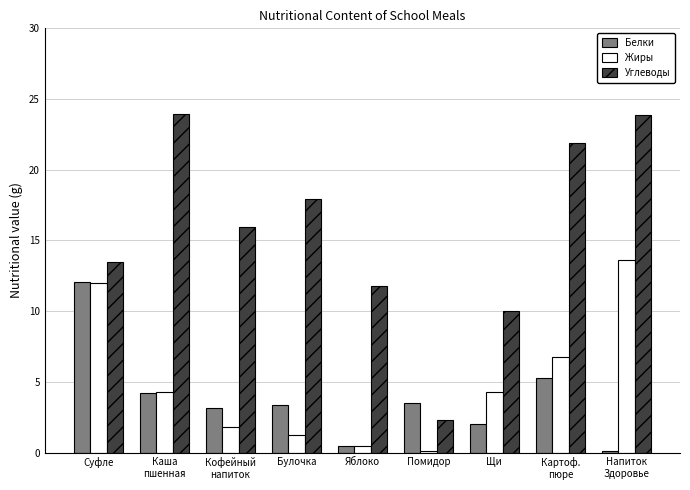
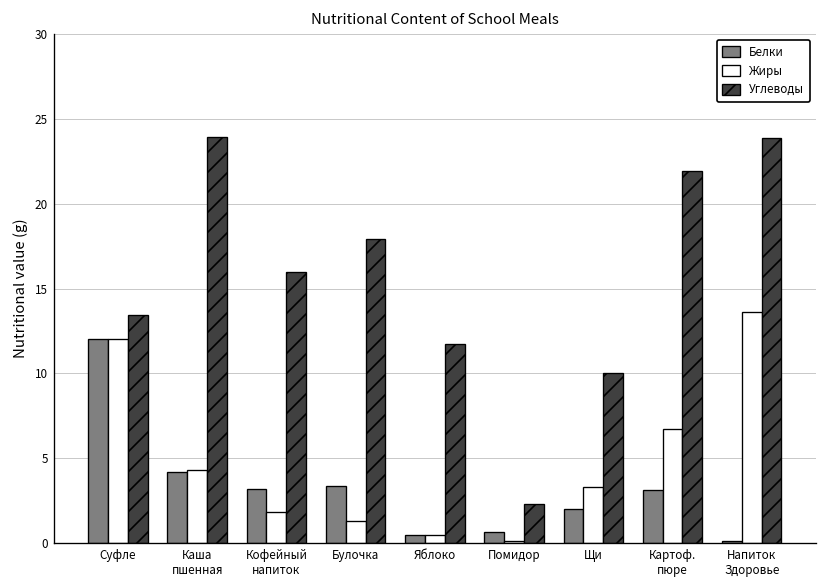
Белки, Помидор: 3.5 -> 0.7
Жиры, Щи: 4.3 -> 3.3
Белки, Картоф. пюре: 5.3 -> 3.2
